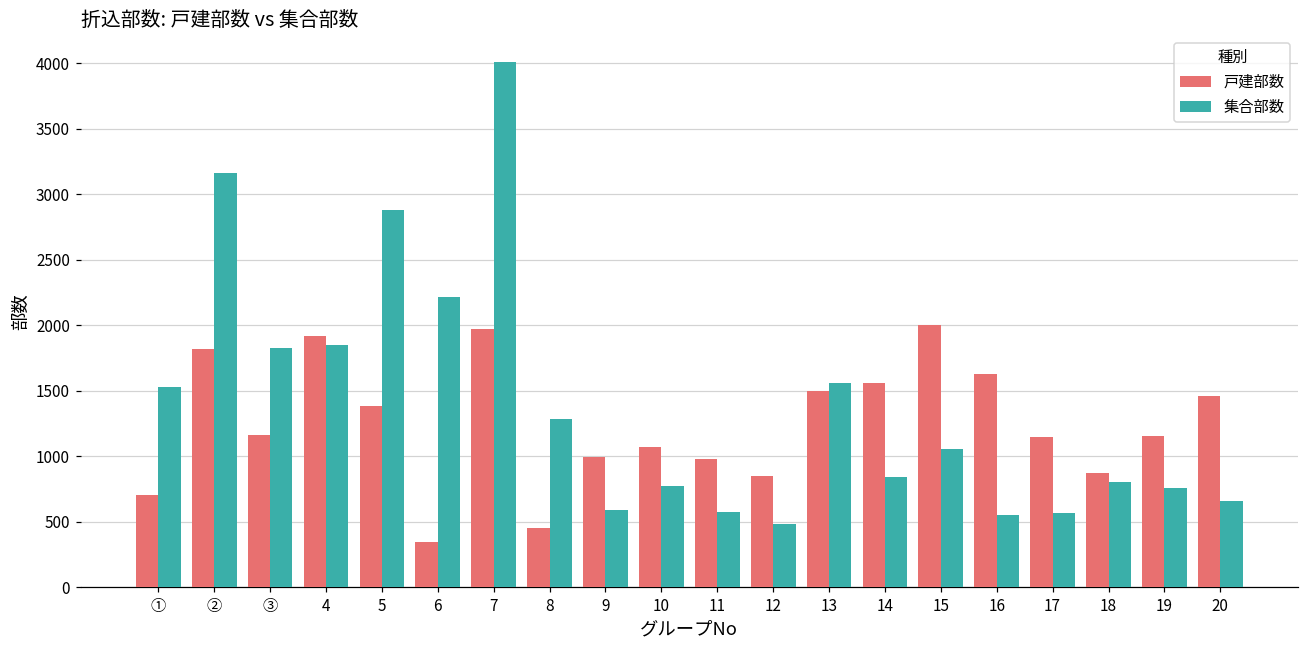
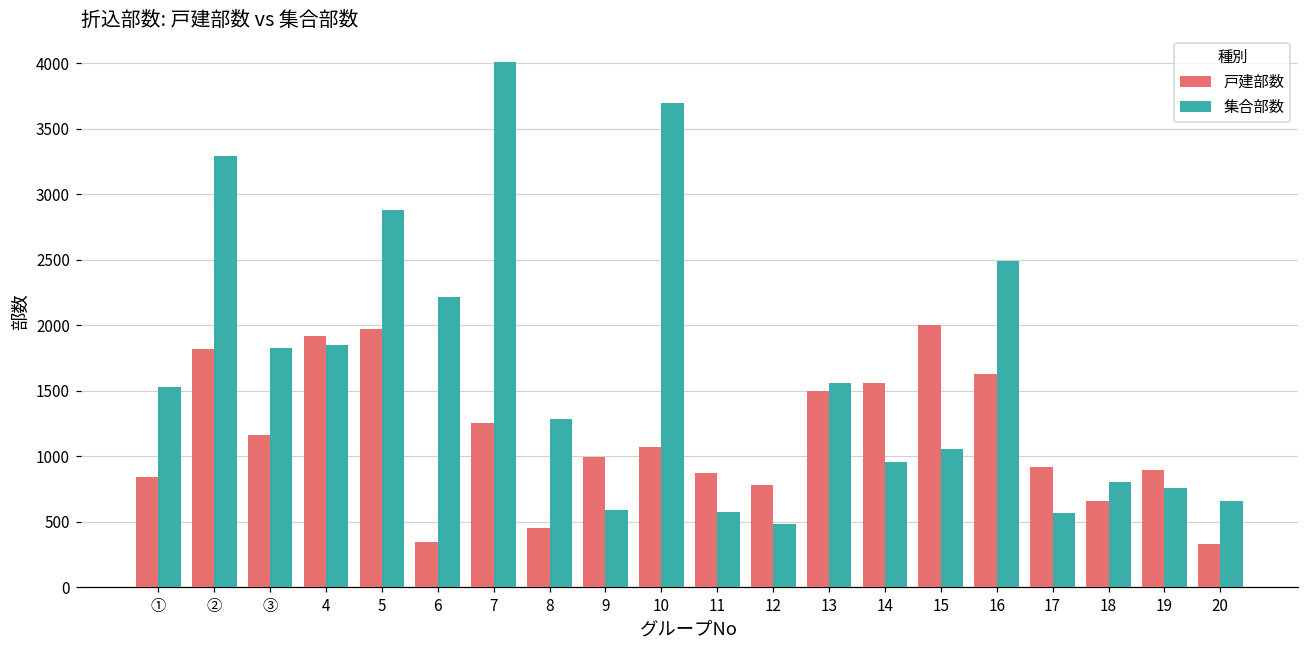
戸建部数, ①: 700 -> 840
集合部数, ②: 3160 -> 3290
戸建部数, 5: 1380 -> 1970
戸建部数, 7: 1970 -> 1250
集合部数, 10: 770 -> 3690
戸建部数, 11: 980 -> 870
戸建部数, 12: 850 -> 780
集合部数, 14: 840 -> 960
集合部数, 16: 550 -> 2490
戸建部数, 17: 1150 -> 920
戸建部数, 18: 870 -> 660
戸建部数, 19: 1150 -> 890
戸建部数, 20: 1460 -> 330
